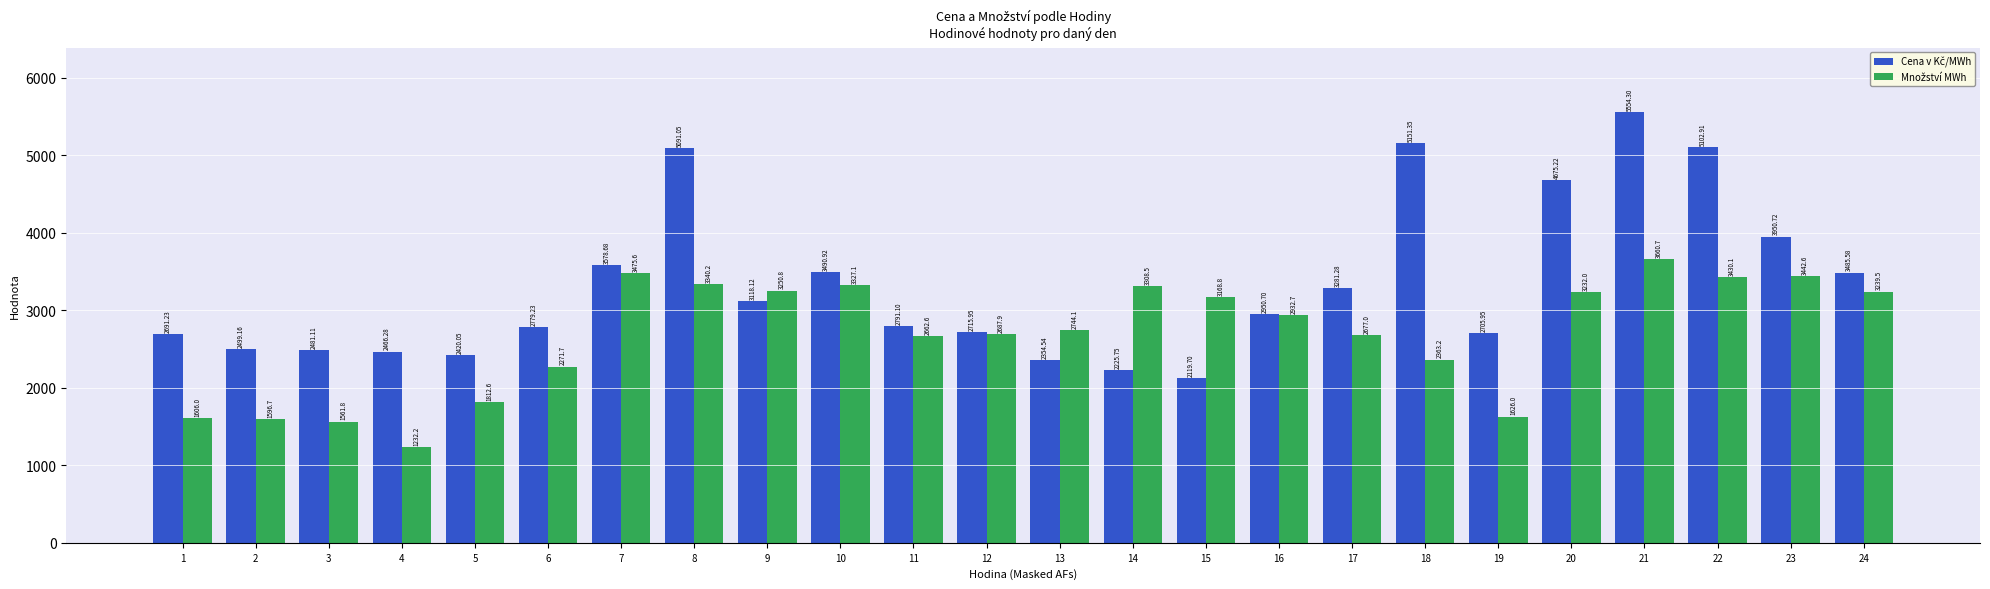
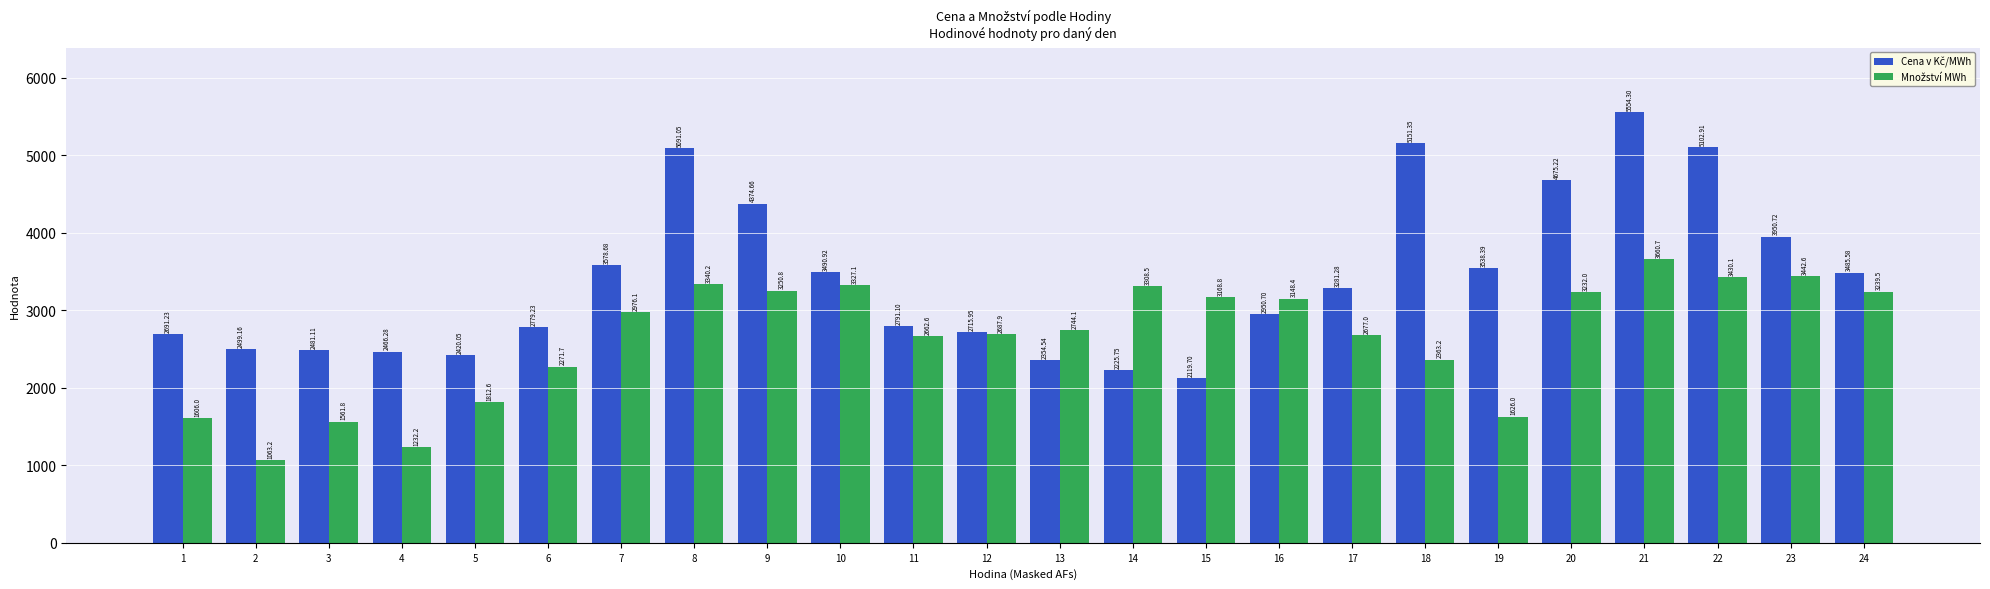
Množství MWh, 2: 1596.7 -> 1063.2
Množství MWh, 7: 3475.6 -> 2976.1
Cena v Kč/MWh, 9: 3118.12 -> 4374.66
Množství MWh, 16: 2932.7 -> 3148.4
Cena v Kč/MWh, 19: 2705.95 -> 3538.39
